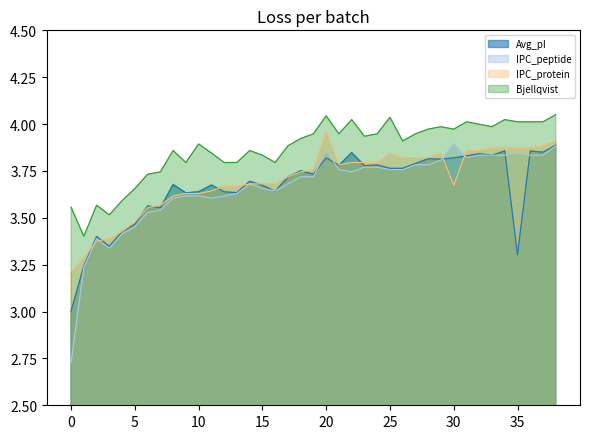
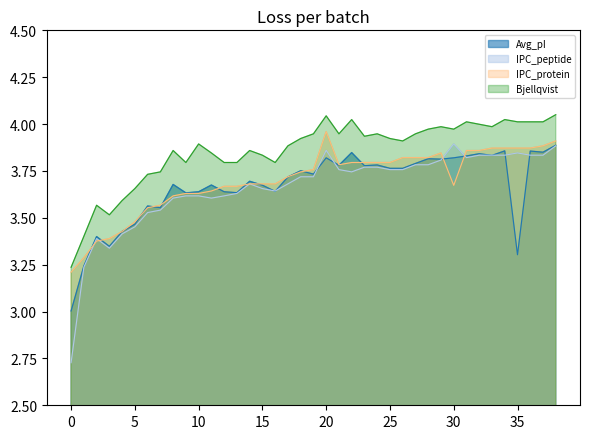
Bjellqvist, 0: 3.56 -> 3.24
IPC_protein, 25: 3.84 -> 3.80
Bjellqvist, 25: 4.04 -> 3.92
